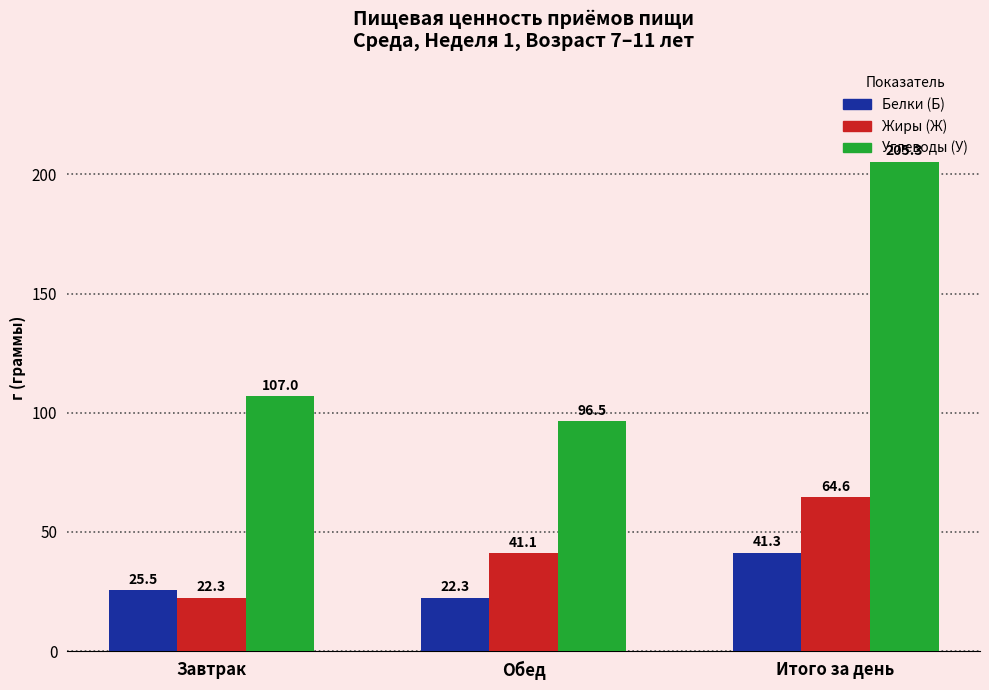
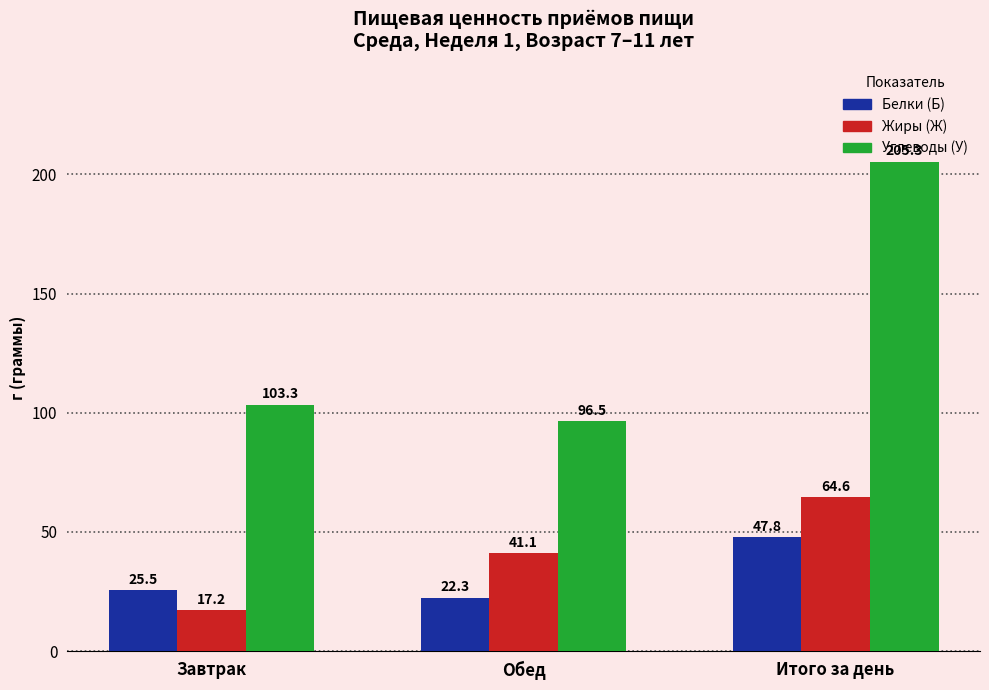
Жиры (Ж), Завтрак: 22.3 -> 17.2
Углеводы (У), Завтрак: 107.0 -> 103.3
Белки (Б), Итого за день: 41.3 -> 47.8
